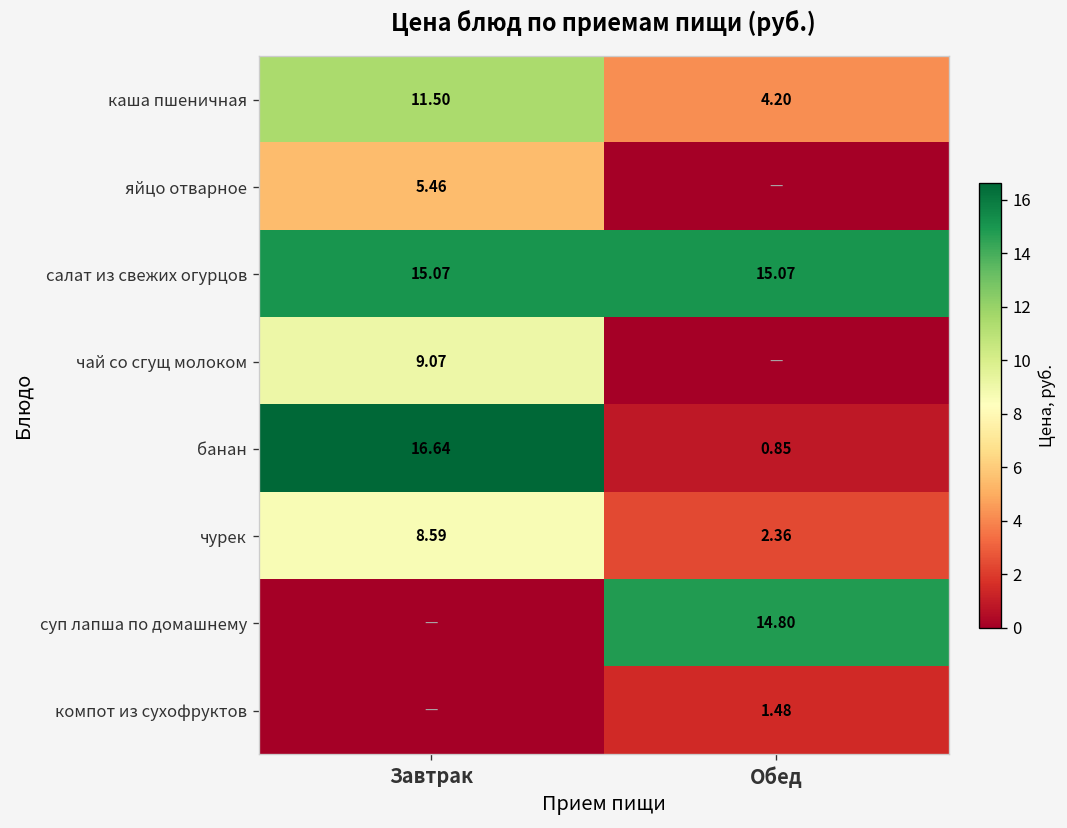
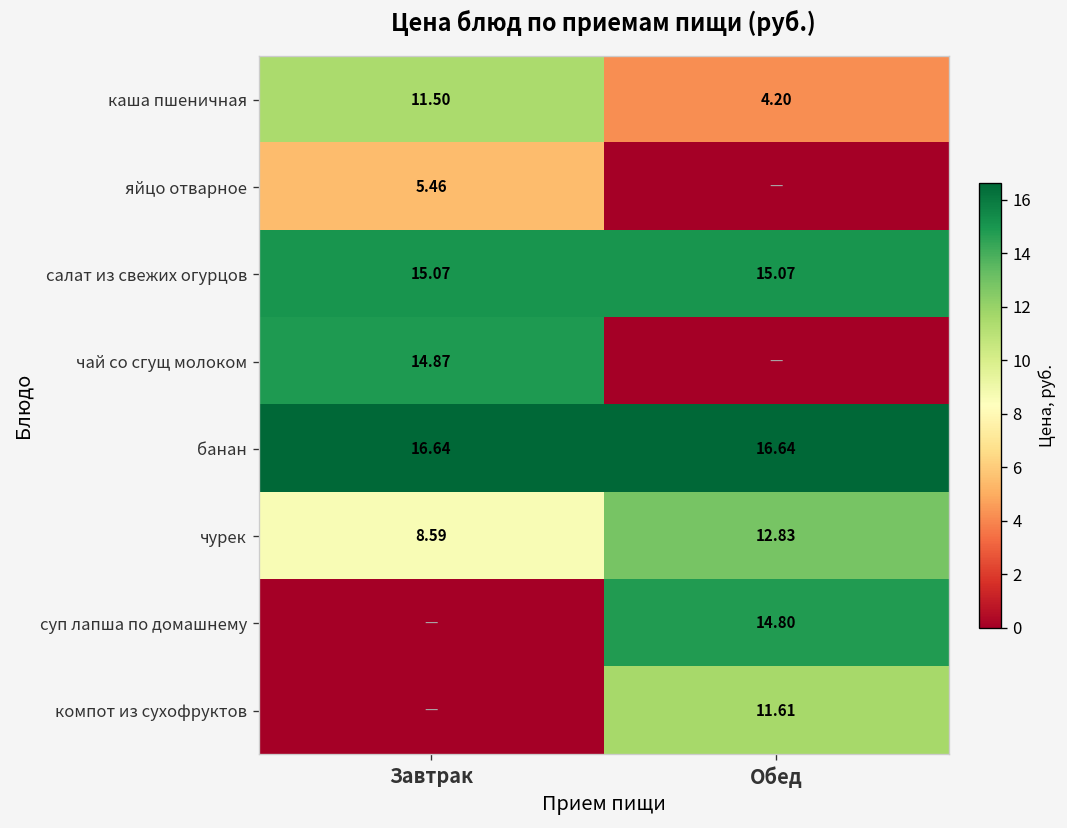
чай со сгущ молоком, Завтрак: 9.07 -> 14.87
банан, Обед: 0.85 -> 16.64
чурек, Обед: 2.36 -> 12.83
компот из сухофруктов, Обед: 1.48 -> 11.61
